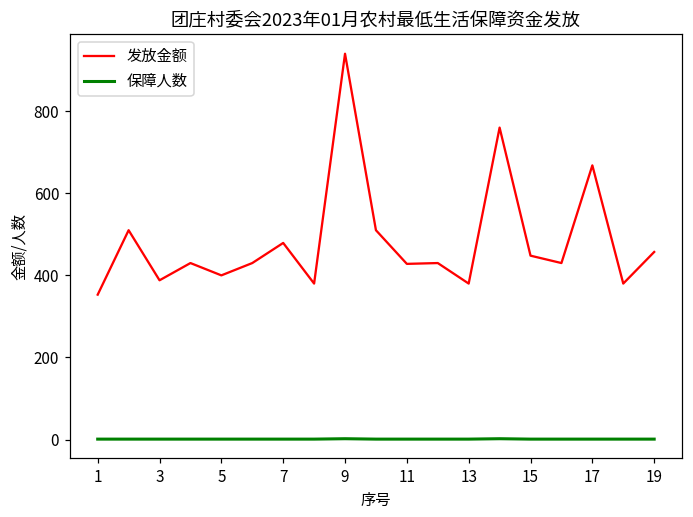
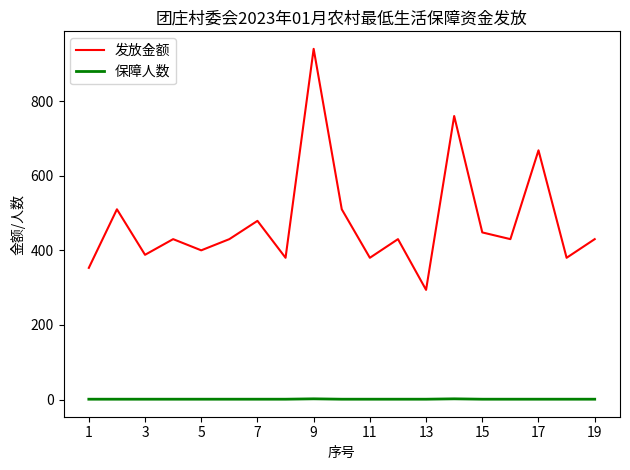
发放金额, 11: 430 -> 380
发放金额, 13: 380 -> 290
发放金额, 19: 460 -> 430
